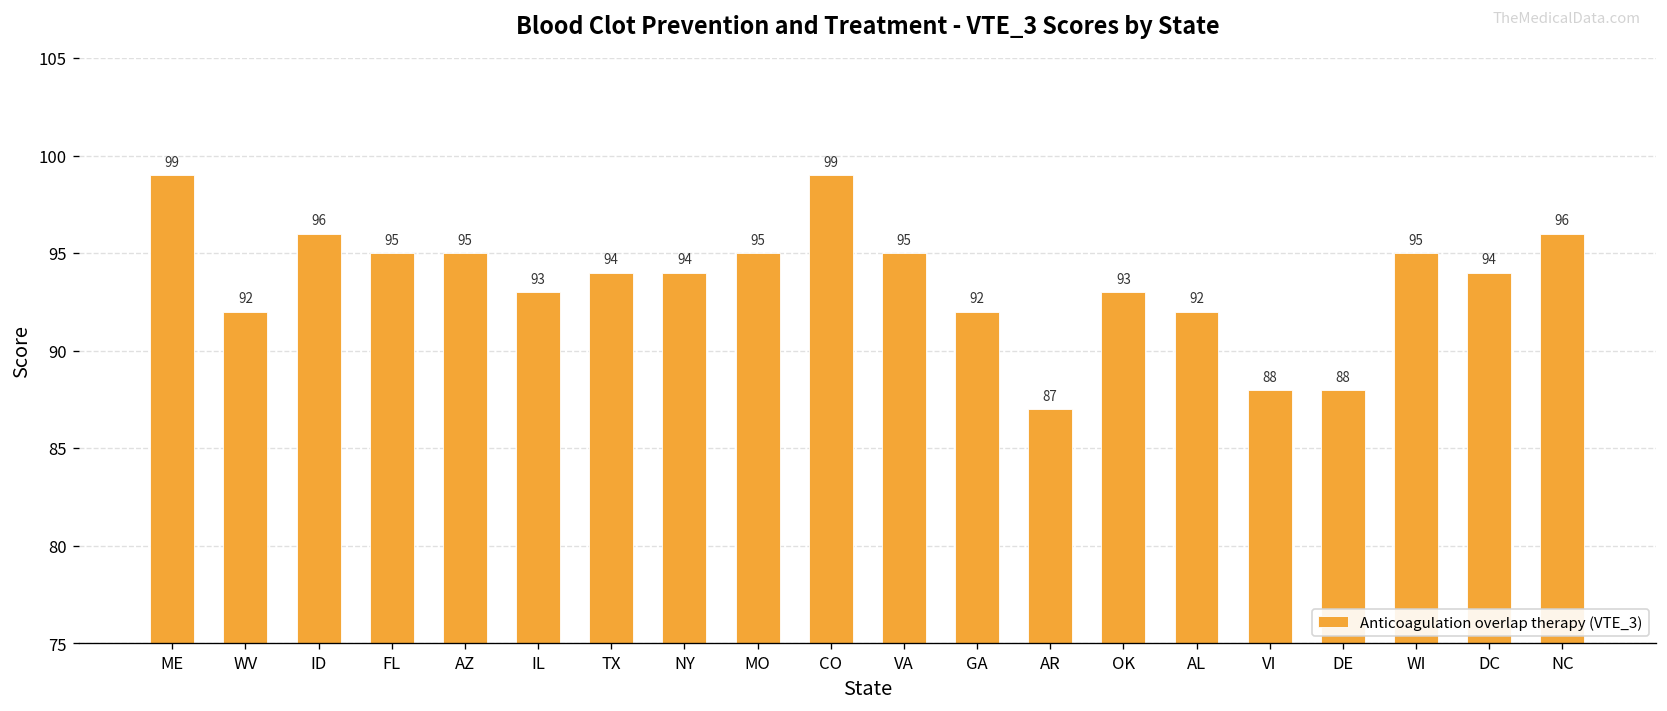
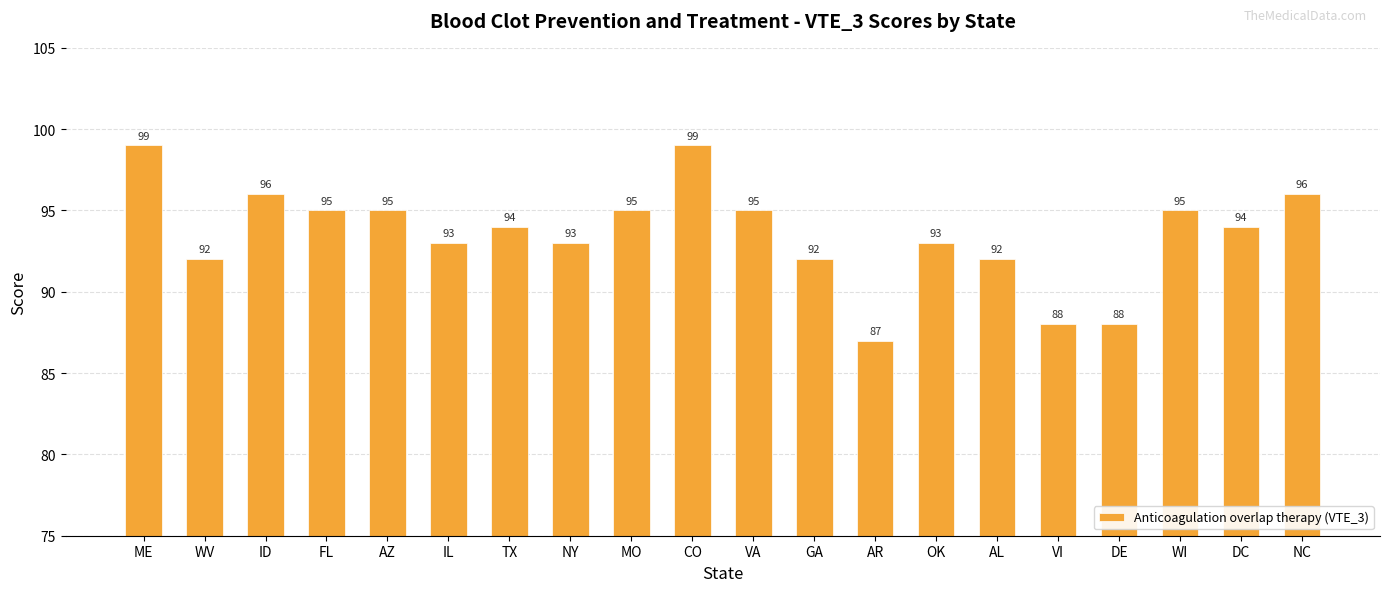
NY: 94 -> 93
